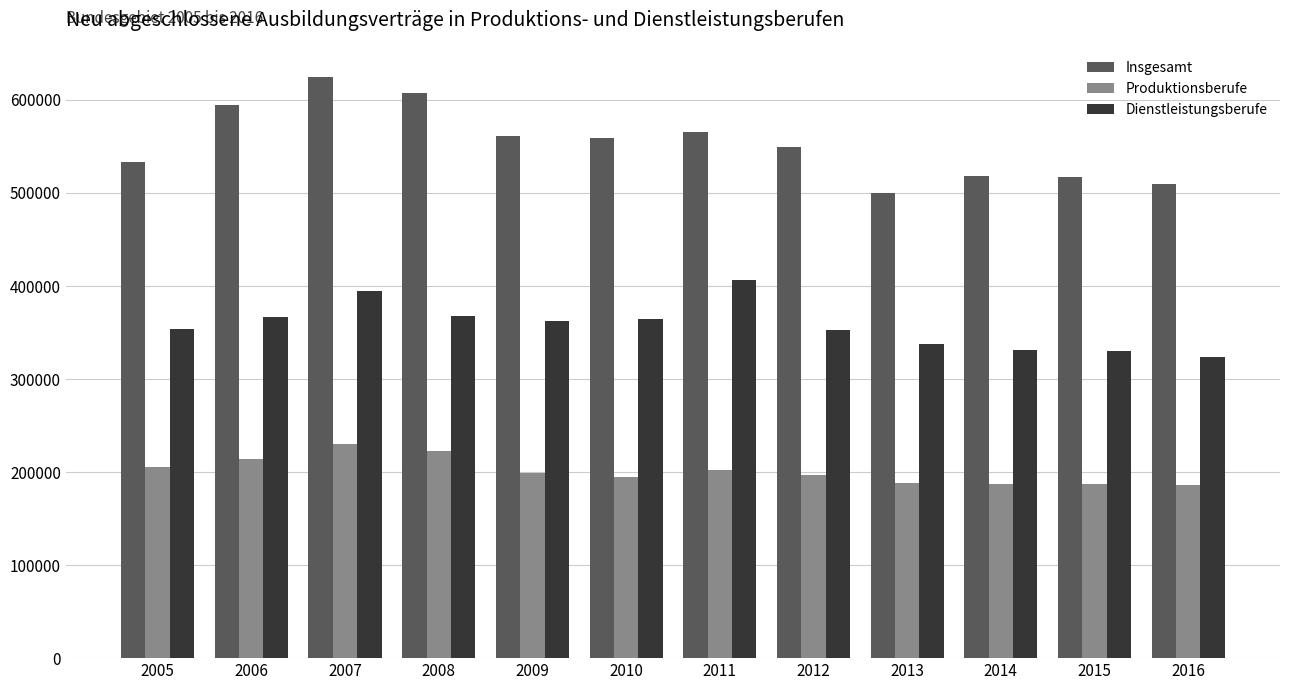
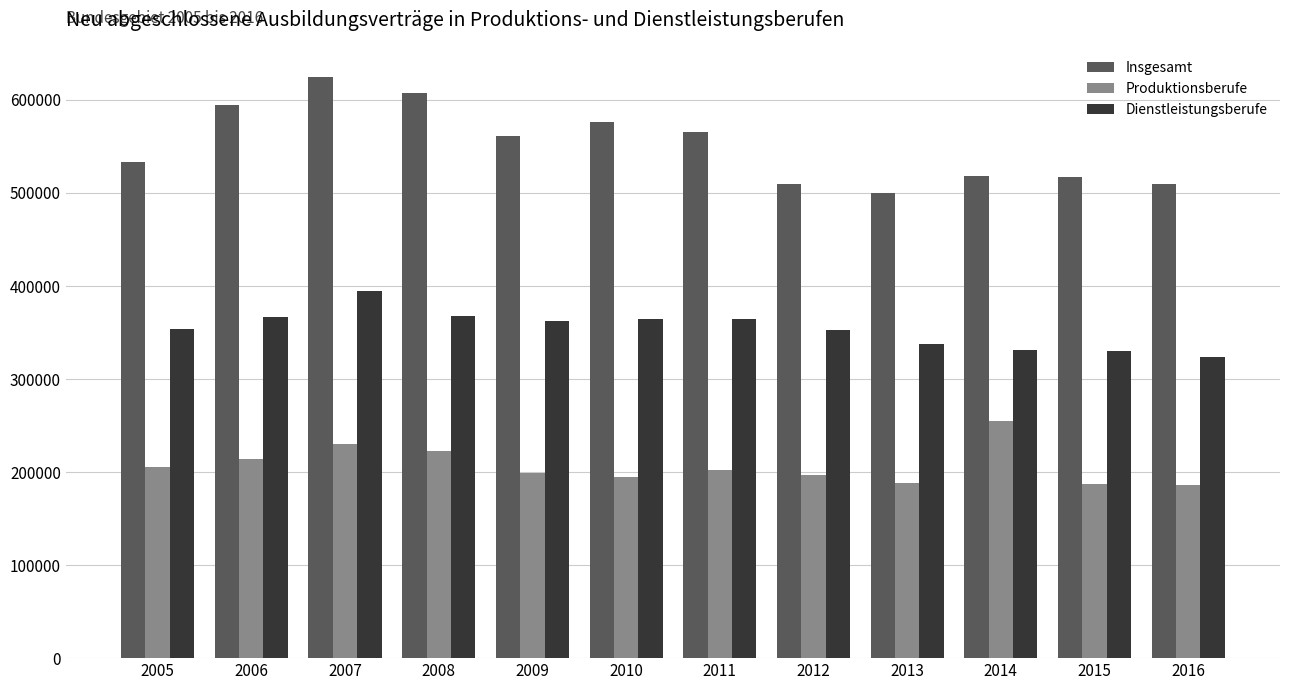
Insgesamt, 2010: 560000 -> 580000
Dienstleistungsberufe, 2011: 410000 -> 360000
Insgesamt, 2012: 550000 -> 510000
Produktionsberufe, 2014: 190000 -> 250000
